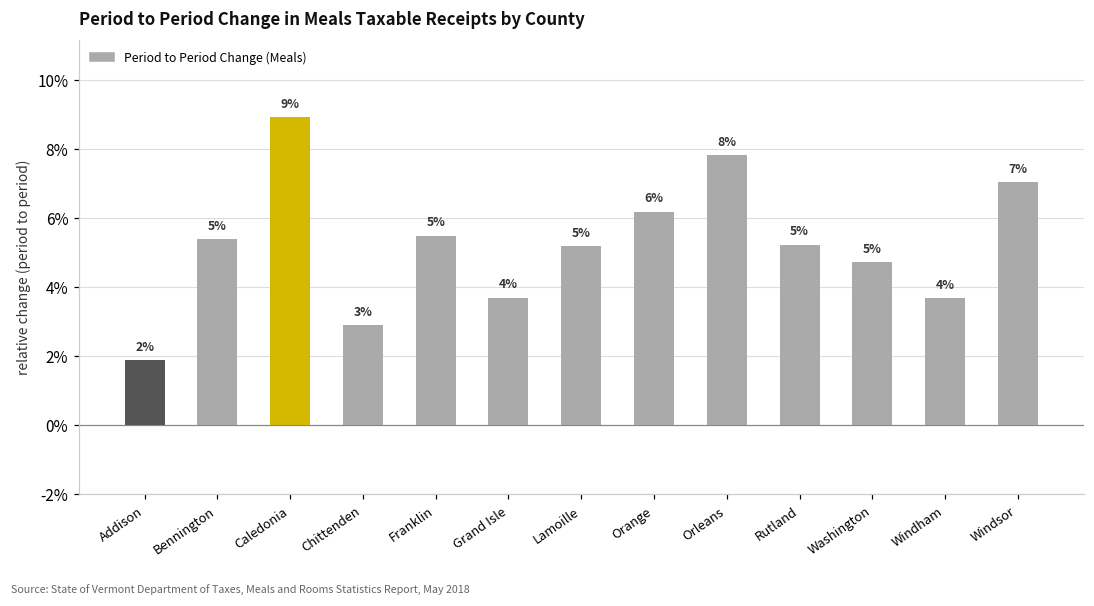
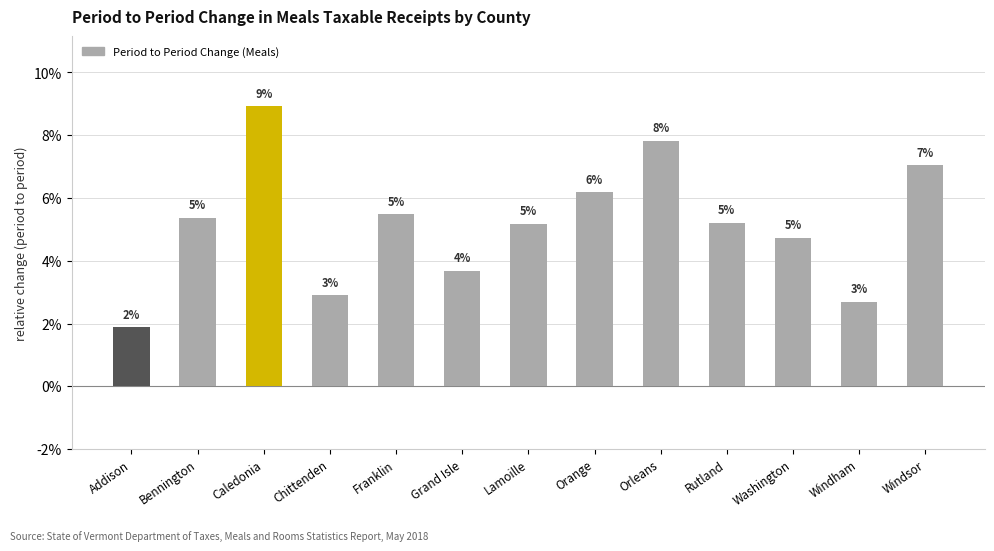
Windham: 4% -> 3%
